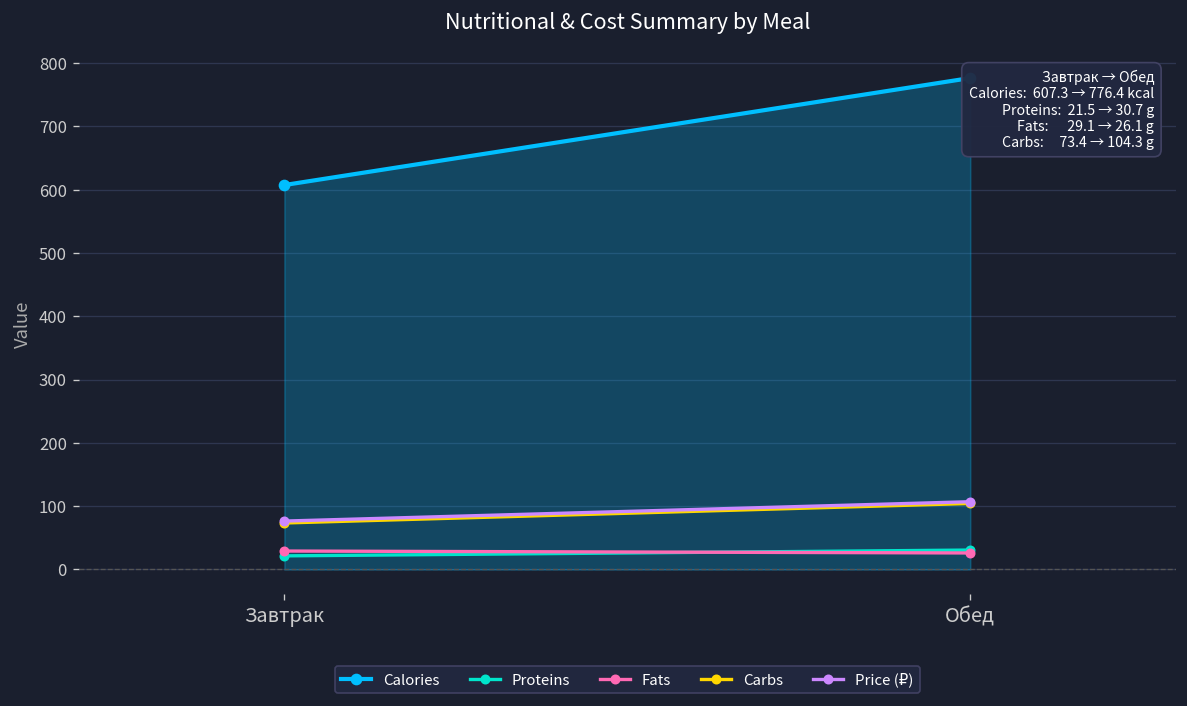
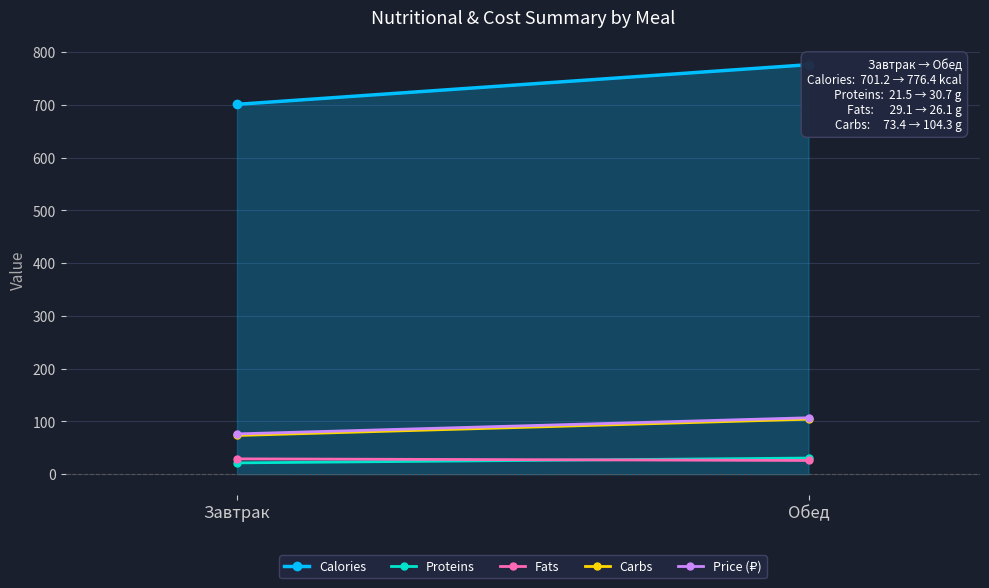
Calories, Завтрак: 607.3 -> 701.2
